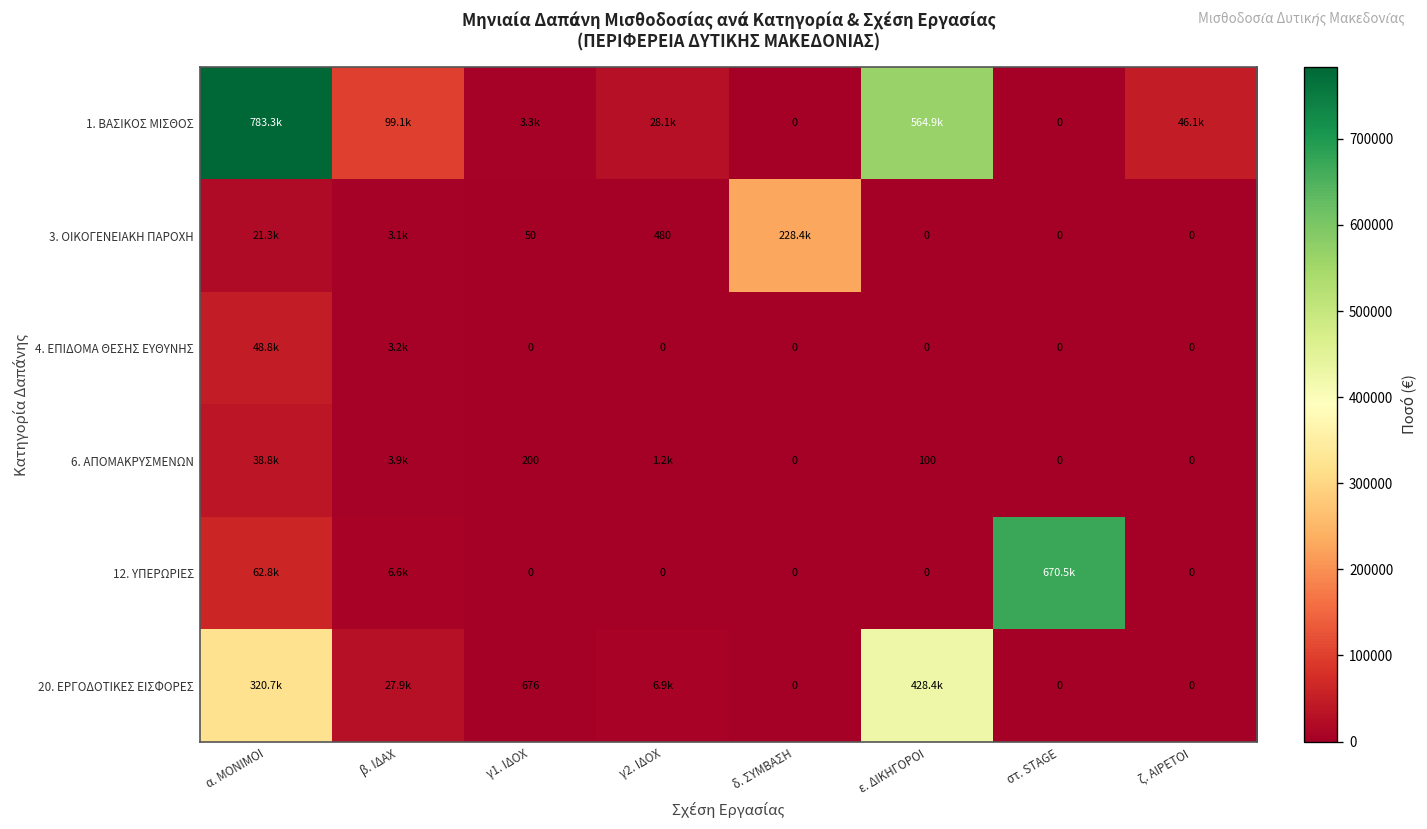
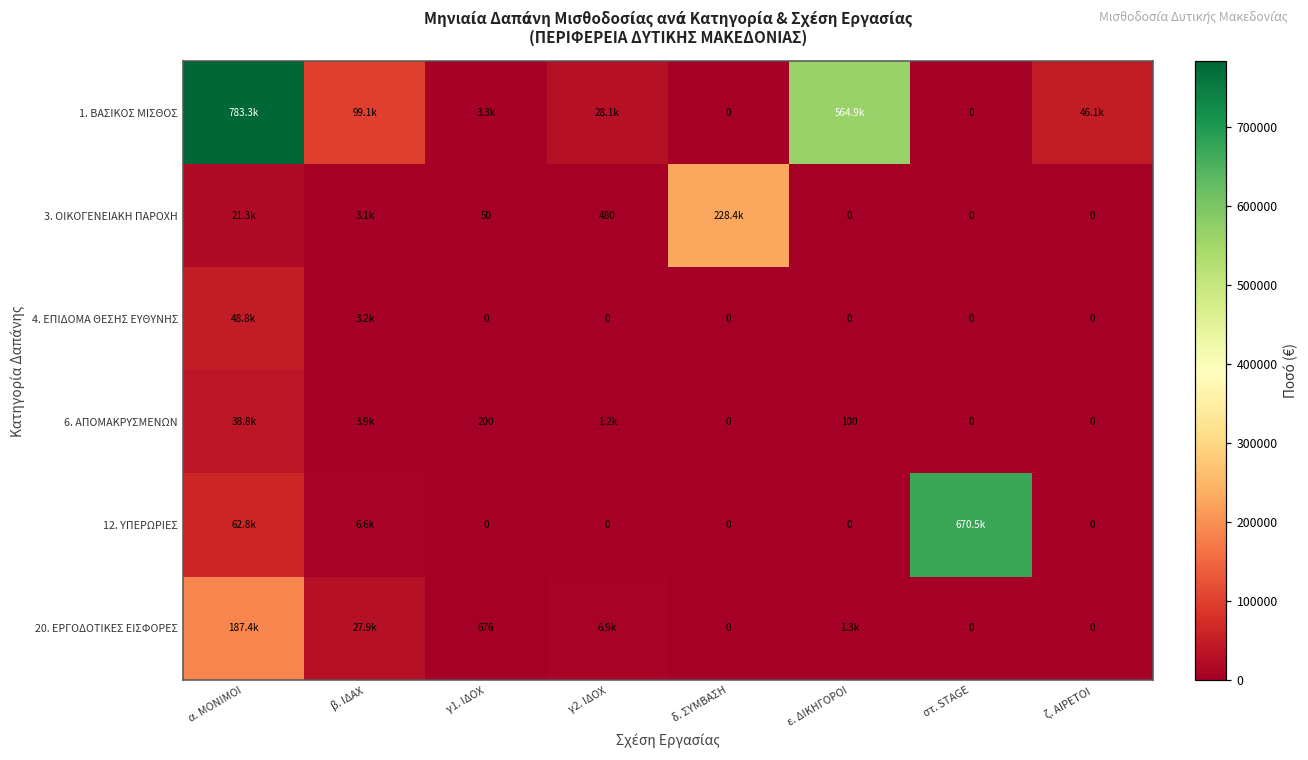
20. ΕΡΓΟΔΟΤΙΚΕΣ ΕΙΣΦΟΡΕΣ, α. ΜΟΝΙΜΟΙ: 320.7k -> 187.4k
20. ΕΡΓΟΔΟΤΙΚΕΣ ΕΙΣΦΟΡΕΣ, ε. ΔΙΚΗΓΟΡΟΙ: 428.4k -> 1.3k
